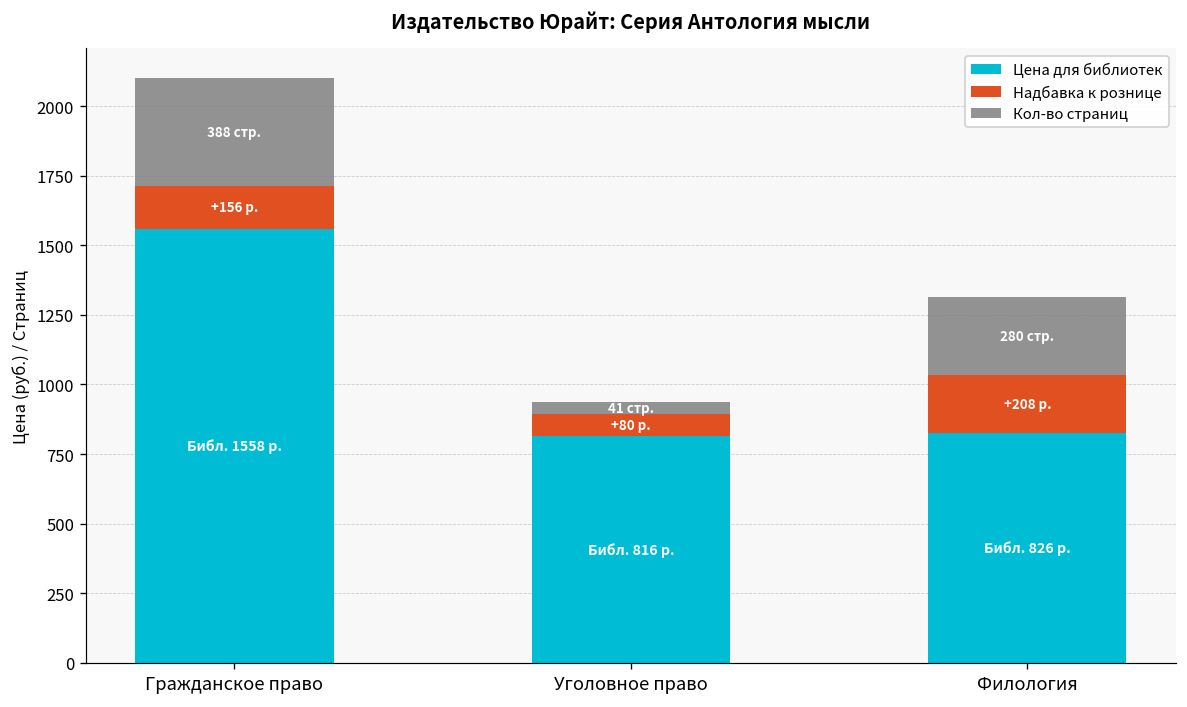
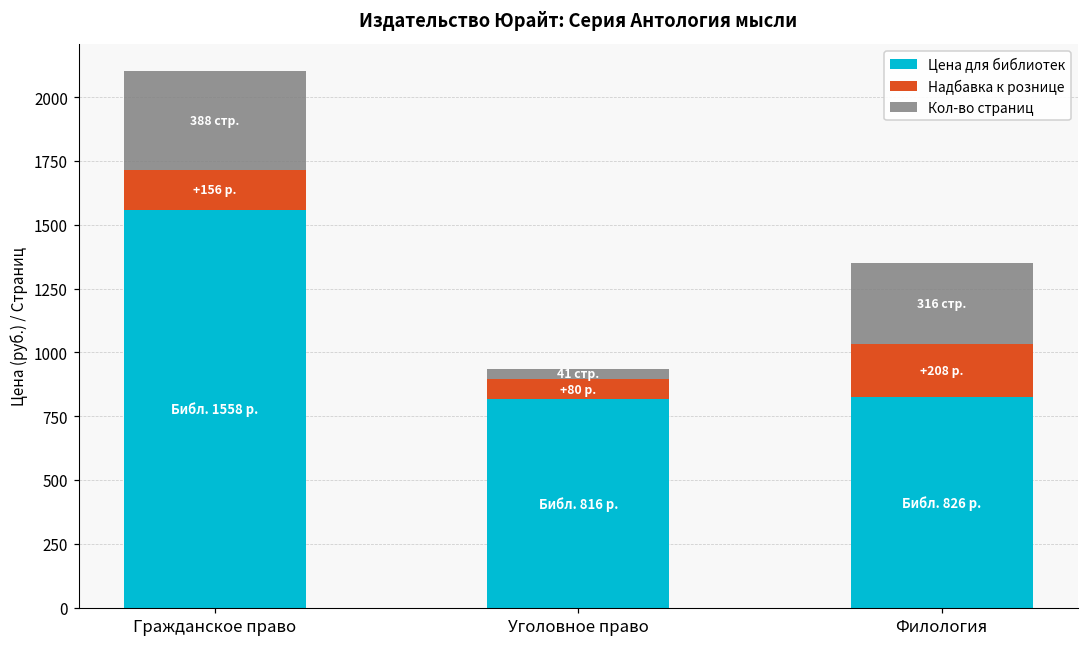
Кол-во страниц, Филология: 280 -> 316
